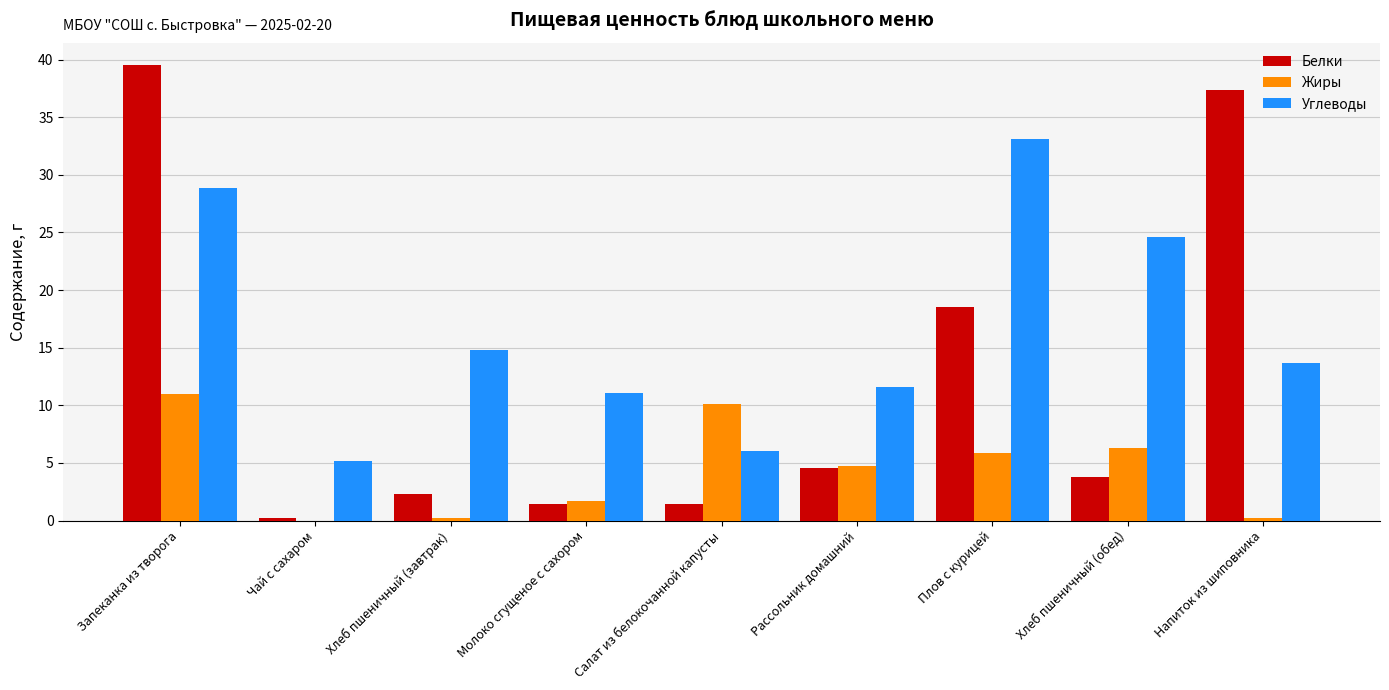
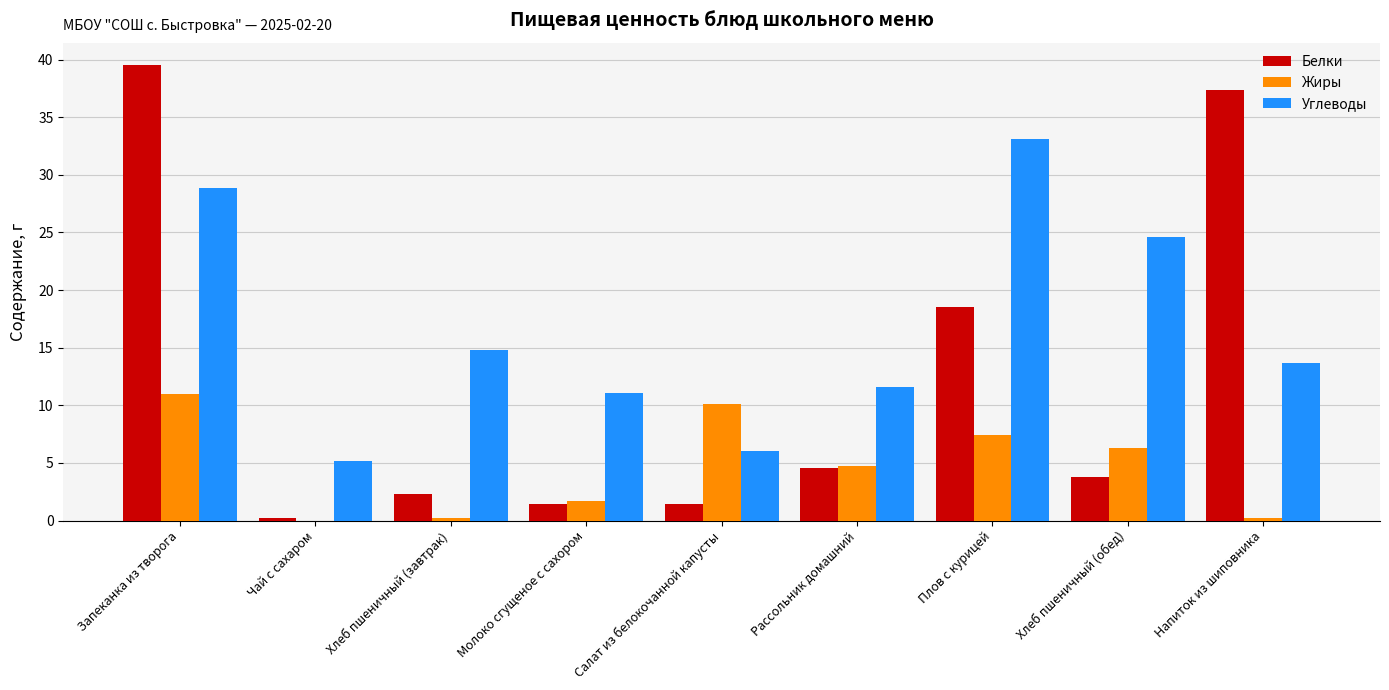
Жиры, Плов с курицей: 5.9 -> 7.4
